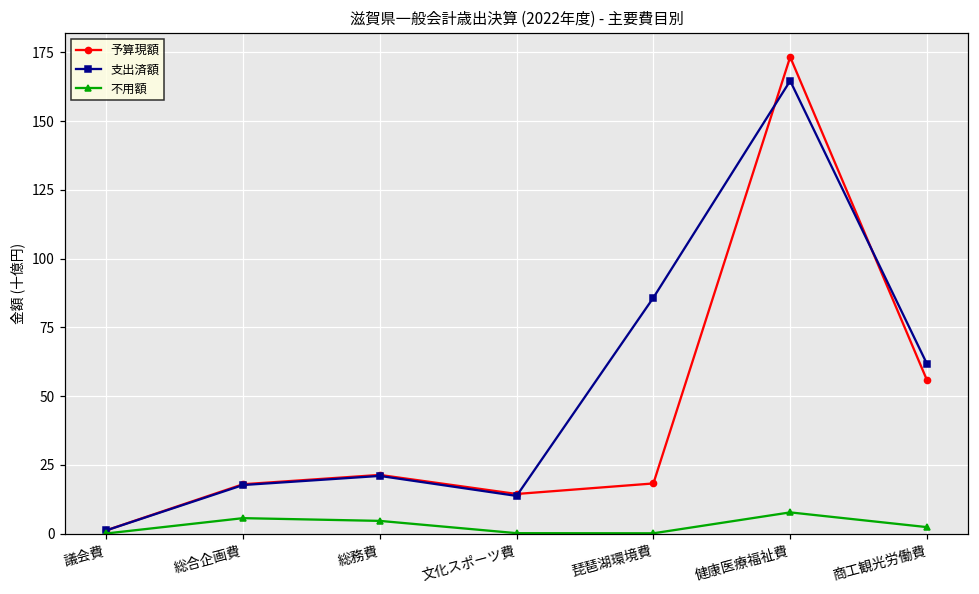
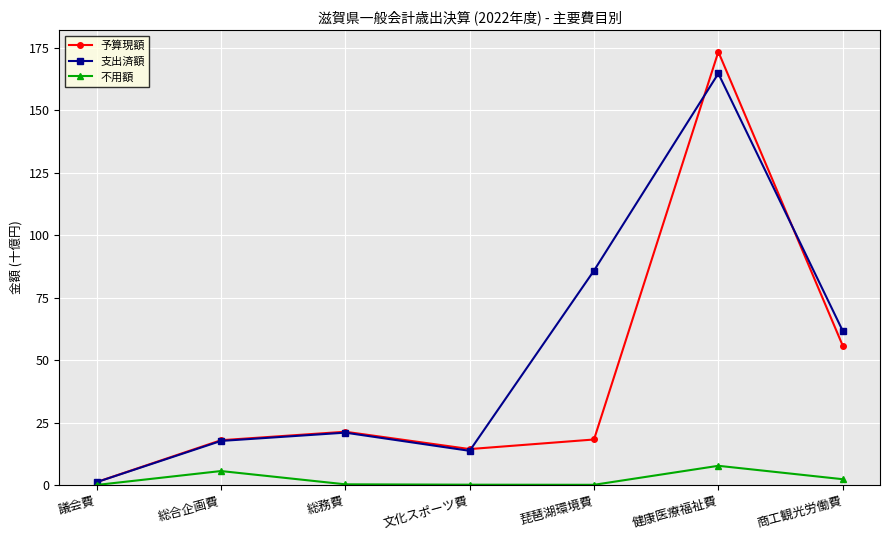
不用額, 総務費: 5 -> 0
